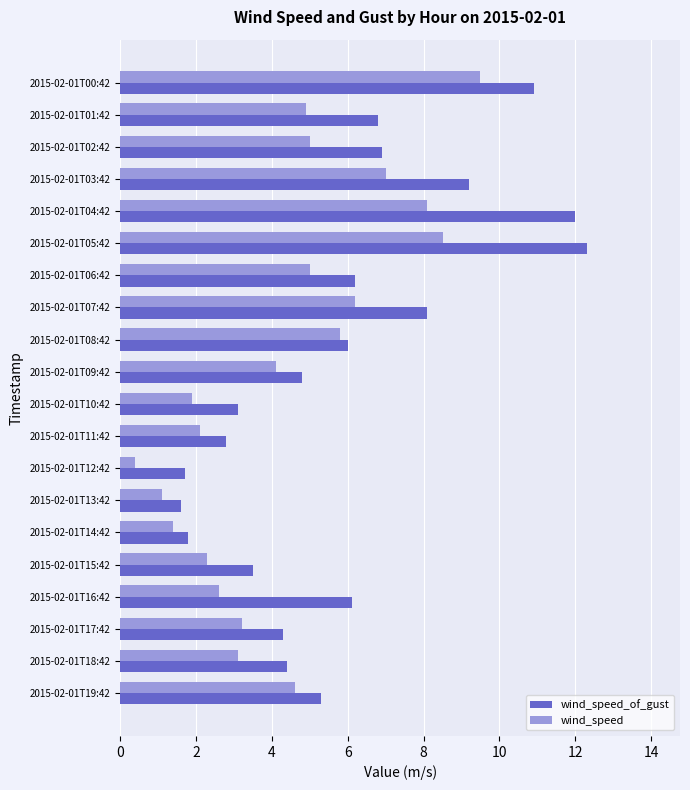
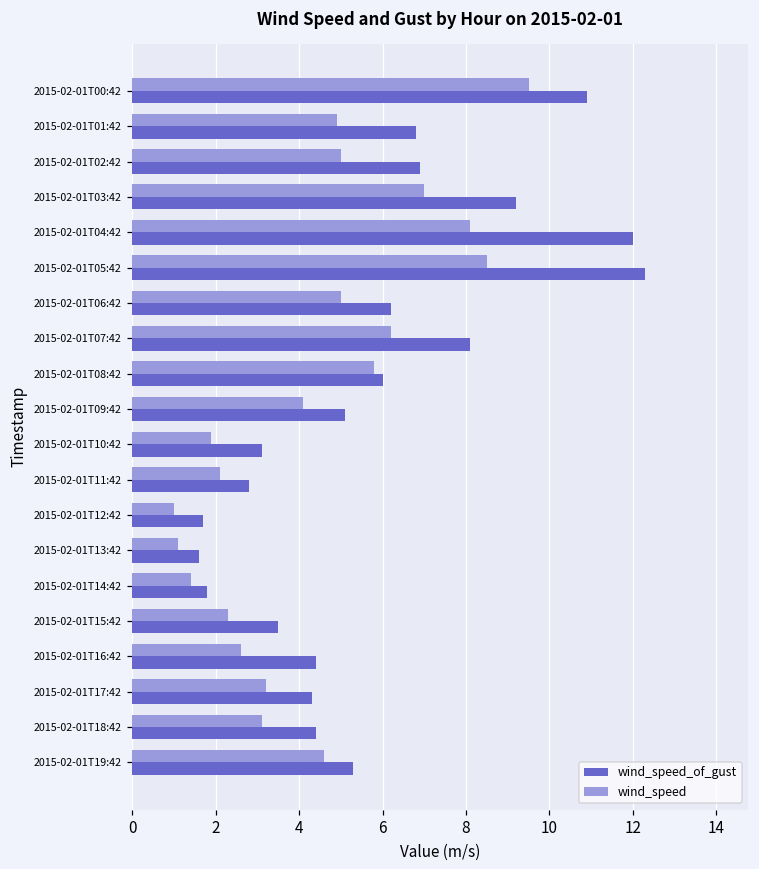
wind_speed_of_gust, 2015-02-01T09:42: 4.8 -> 5.1
wind_speed, 2015-02-01T12:42: 0.4 -> 1.0
wind_speed_of_gust, 2015-02-01T16:42: 6.1 -> 4.4
